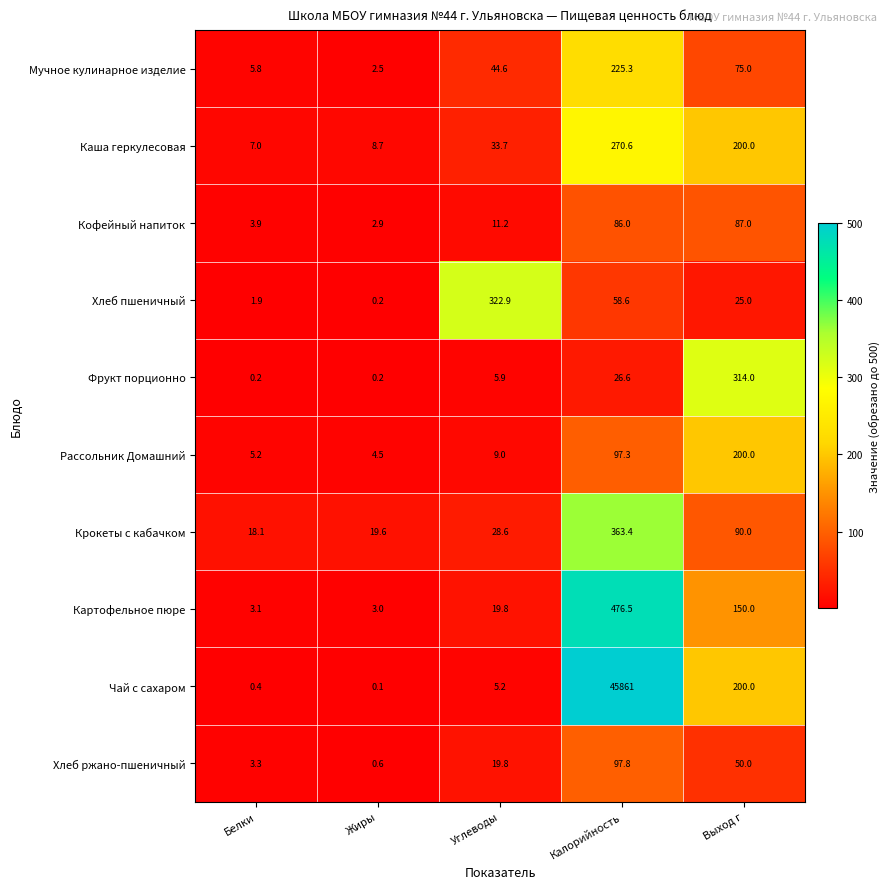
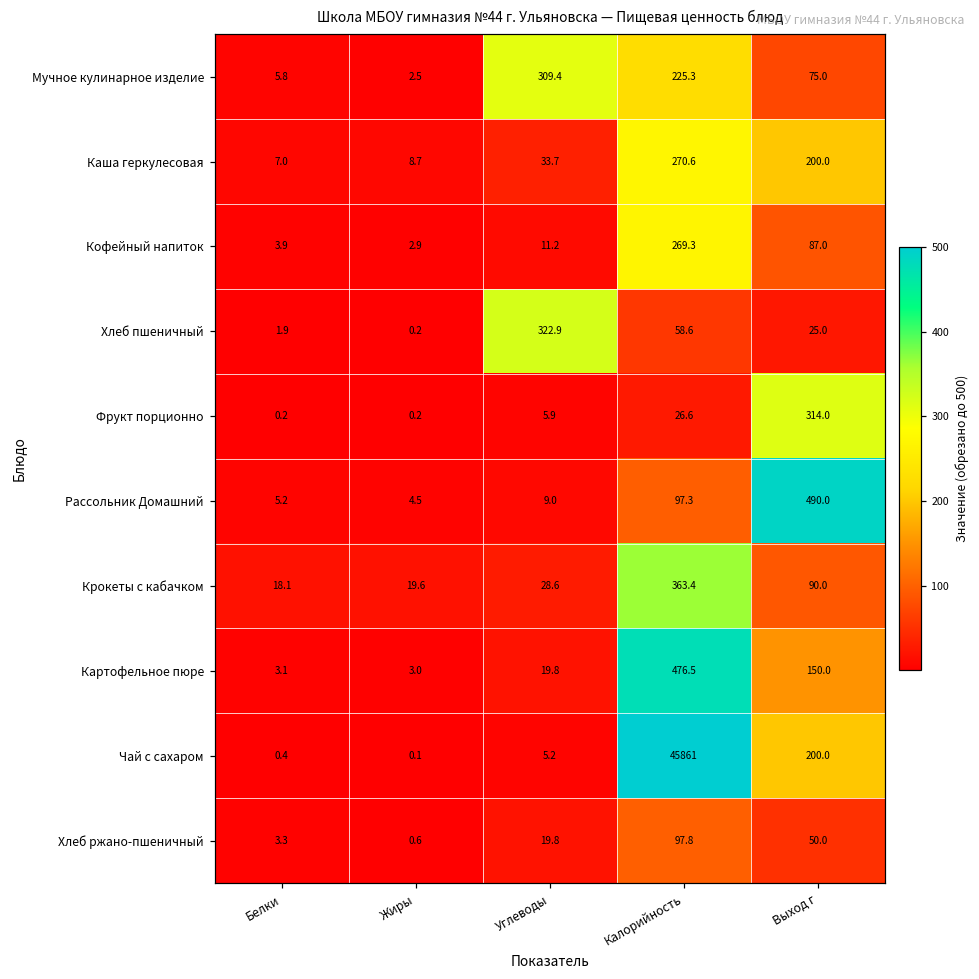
Мучное кулинарное изделие, Углеводы: 44.6 -> 309.4
Кофейный напиток, Калорийность: 86.0 -> 269.3
Рассольник Домашний, Выход г: 200.0 -> 490.0
